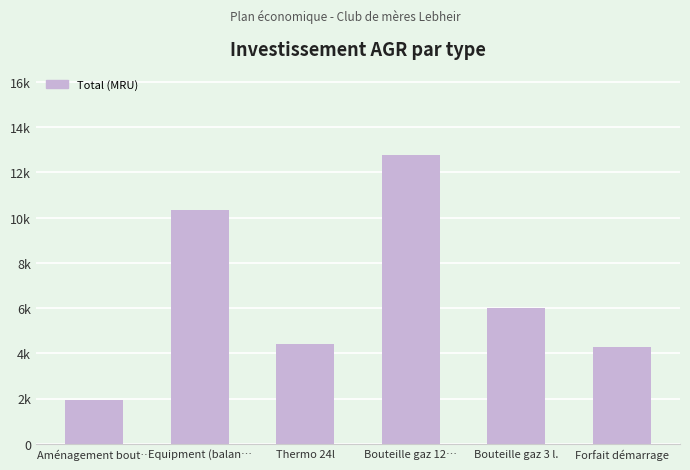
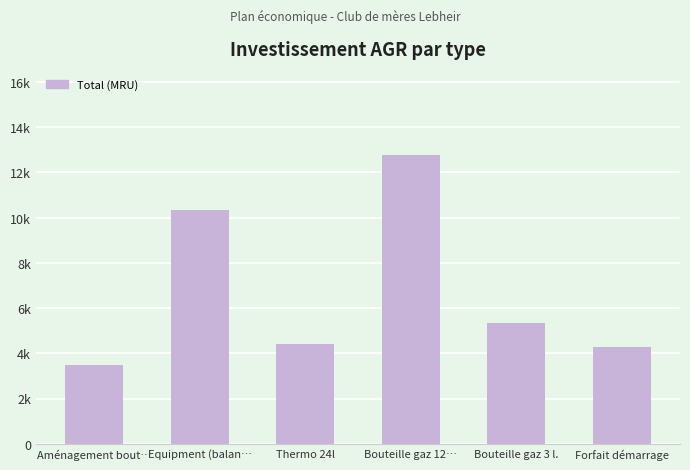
Aménagement bout…: 1900 -> 3500
Bouteille gaz 3 l.: 6000 -> 5300
